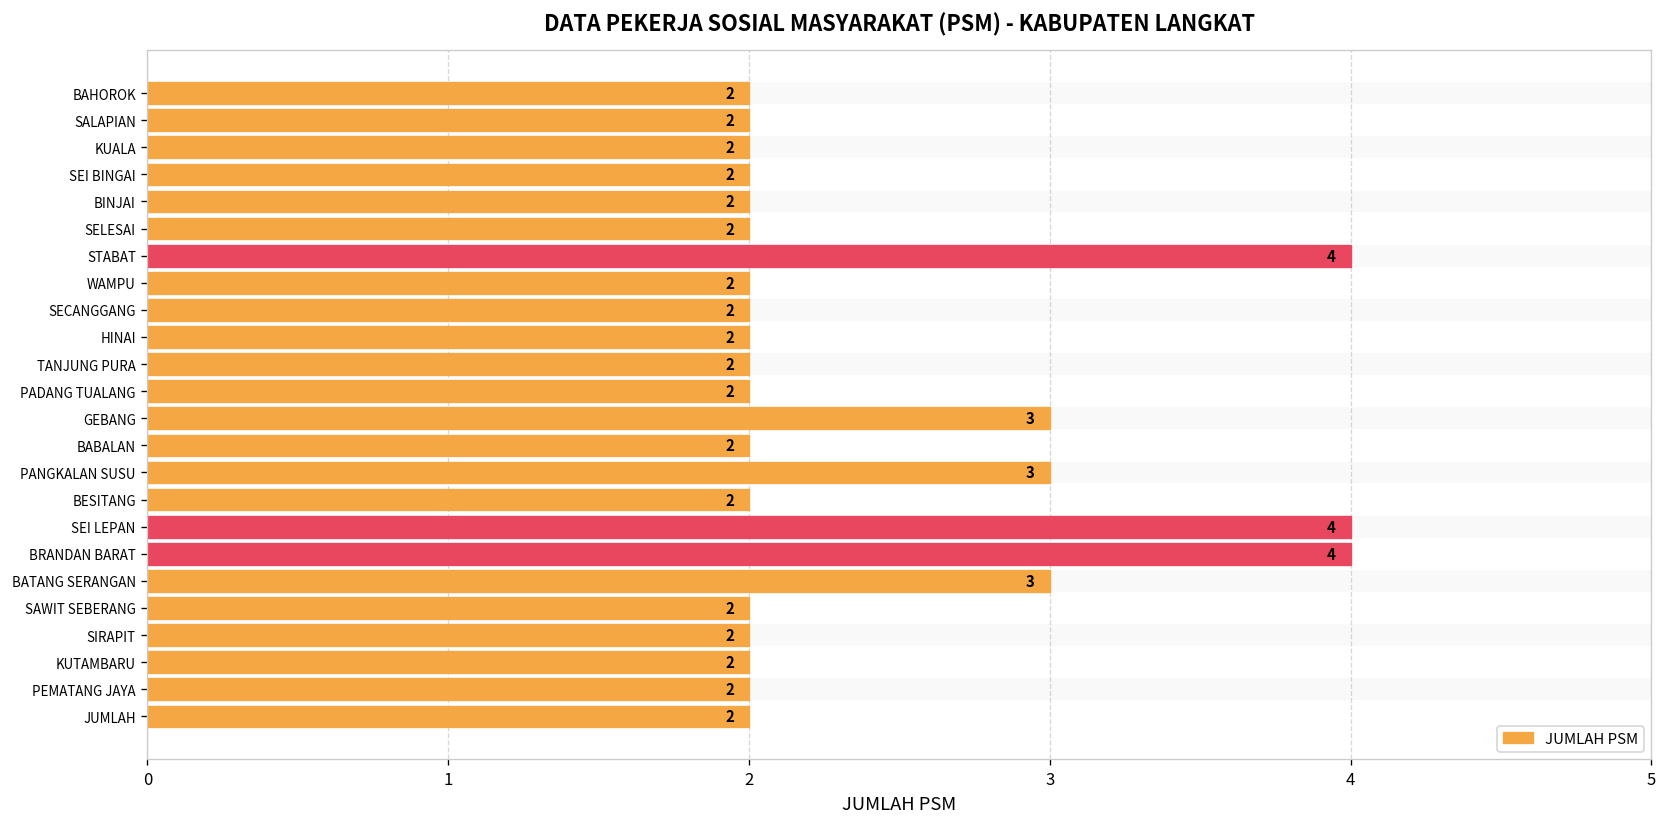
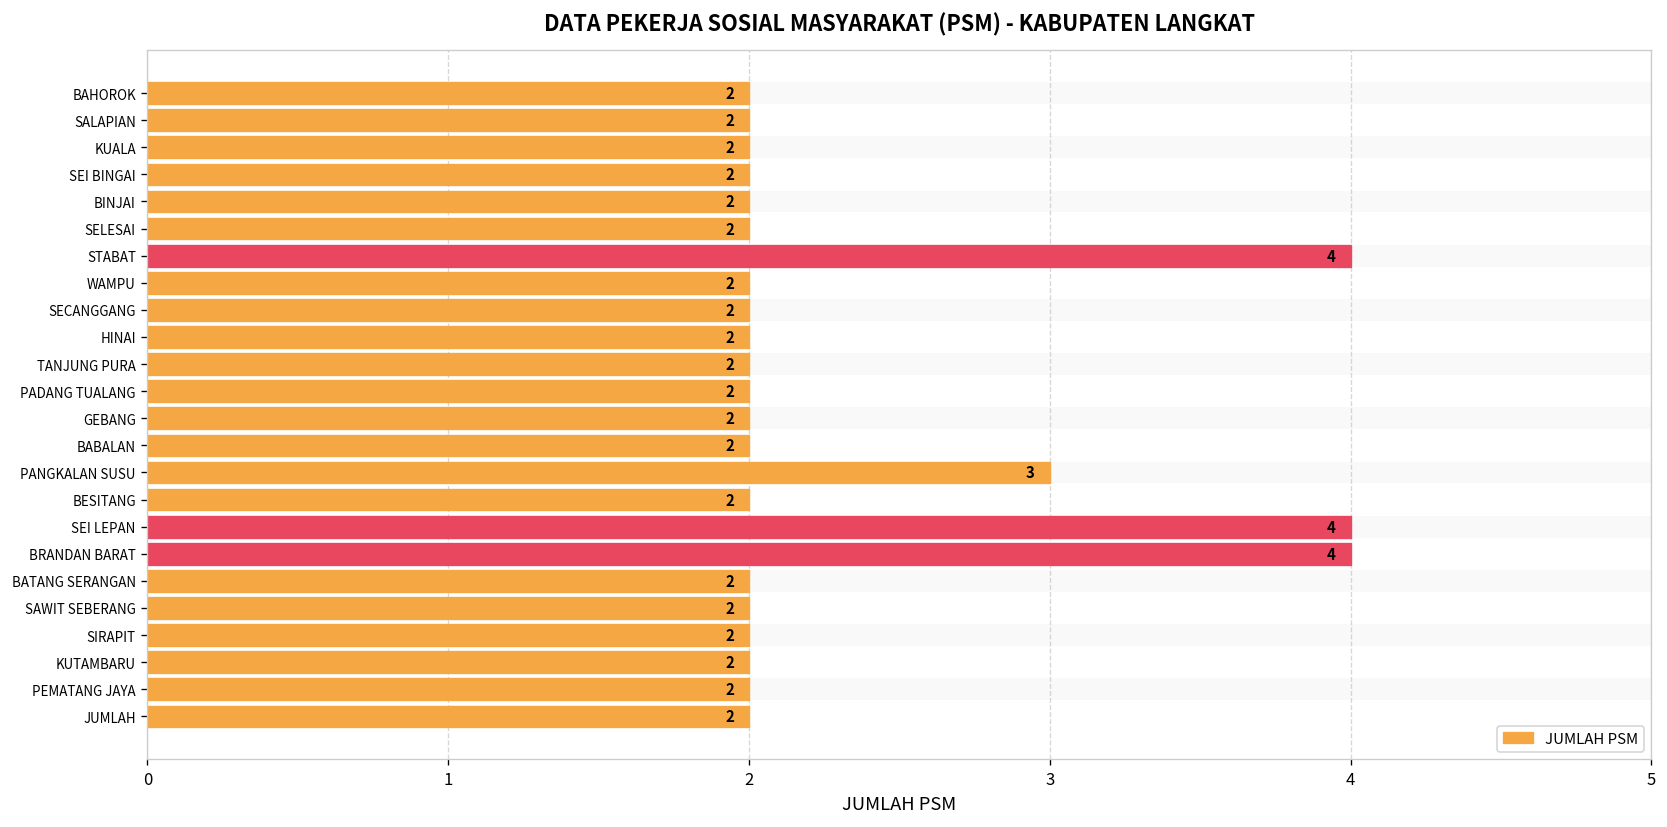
JUMLAH PSM, GEBANG: 3 -> 2
JUMLAH PSM, BATANG SERANGAN: 3 -> 2
